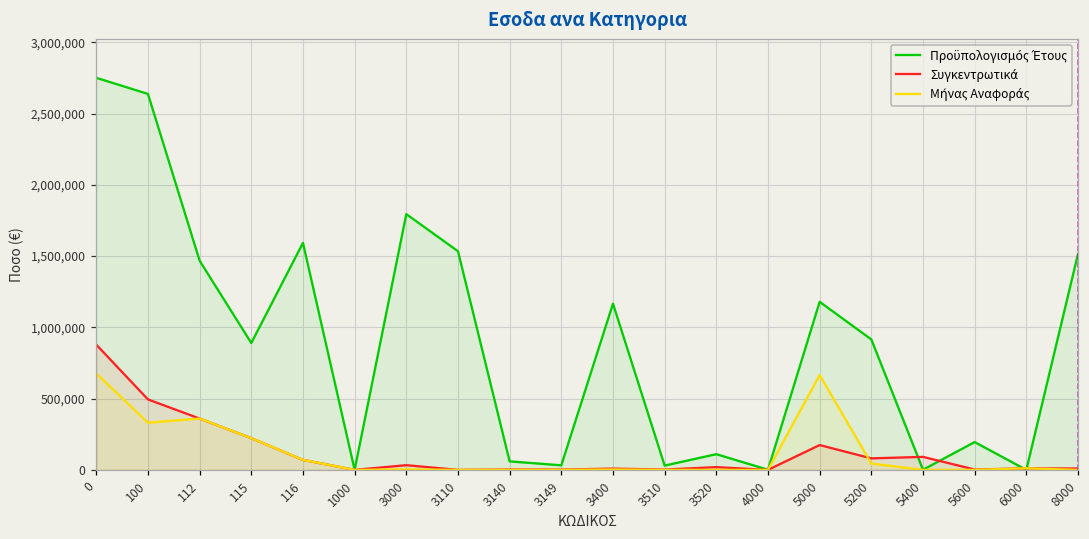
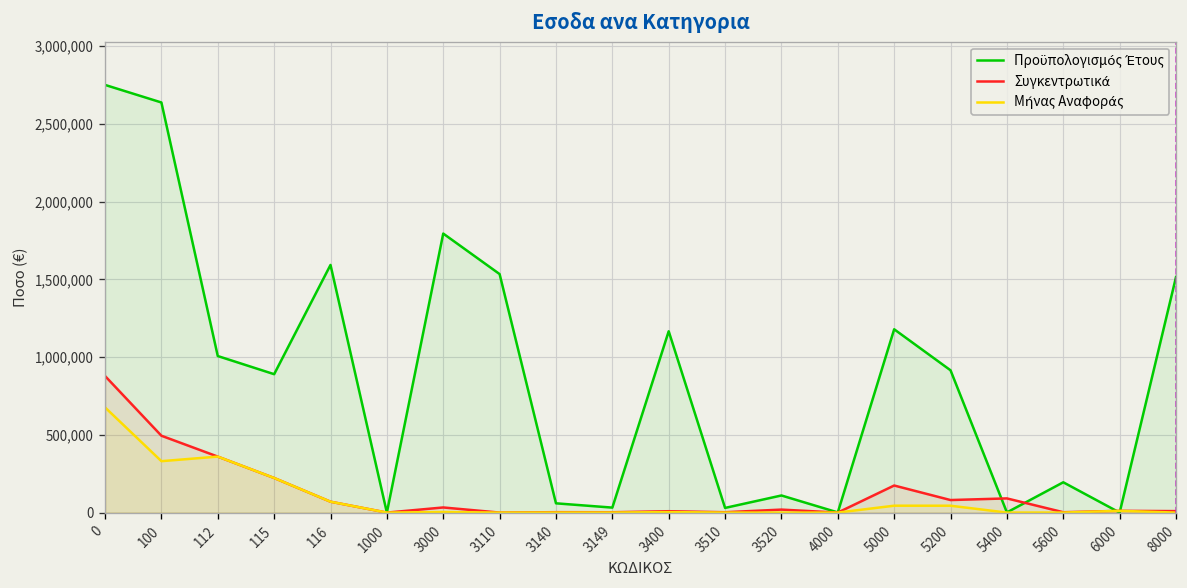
Προϋπολογισμός Έτους, 112: 1,470,000 -> 1,010,000
Μήνας Αναφοράς, 5000: 670,000 -> 40,000
